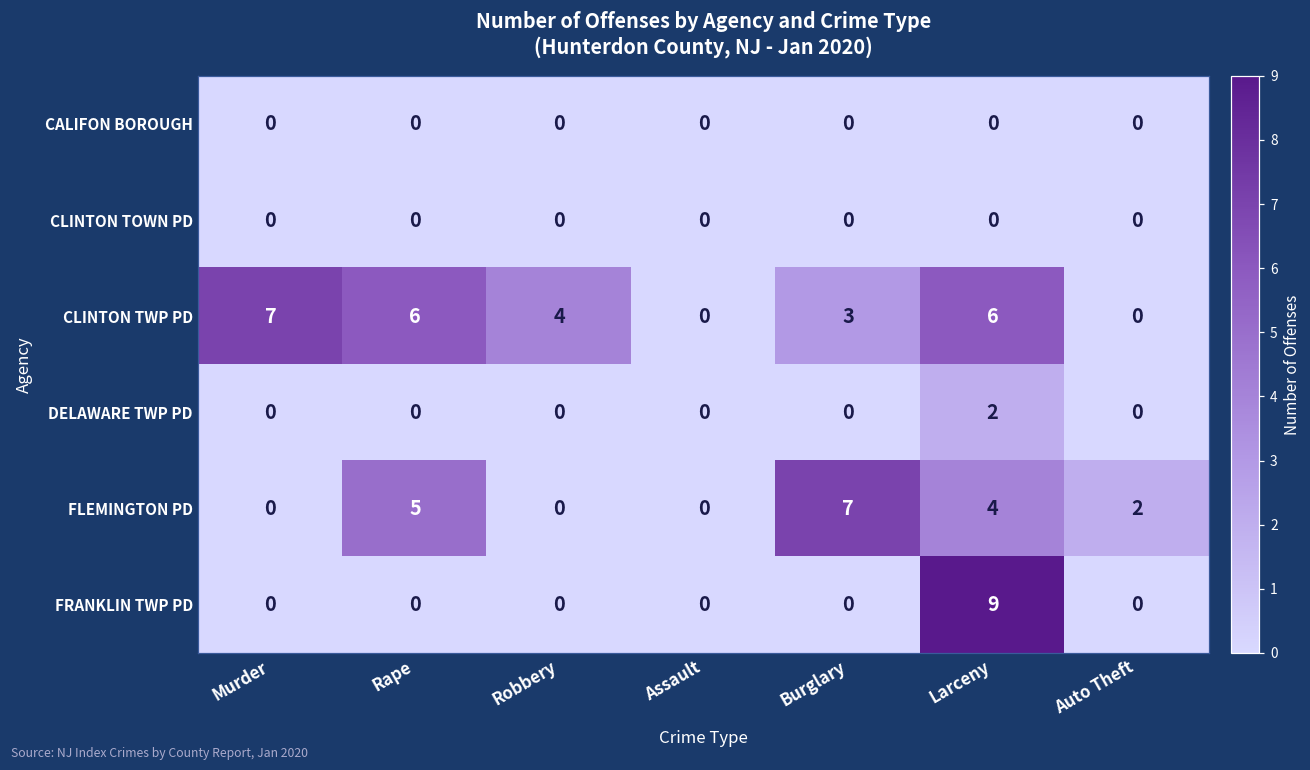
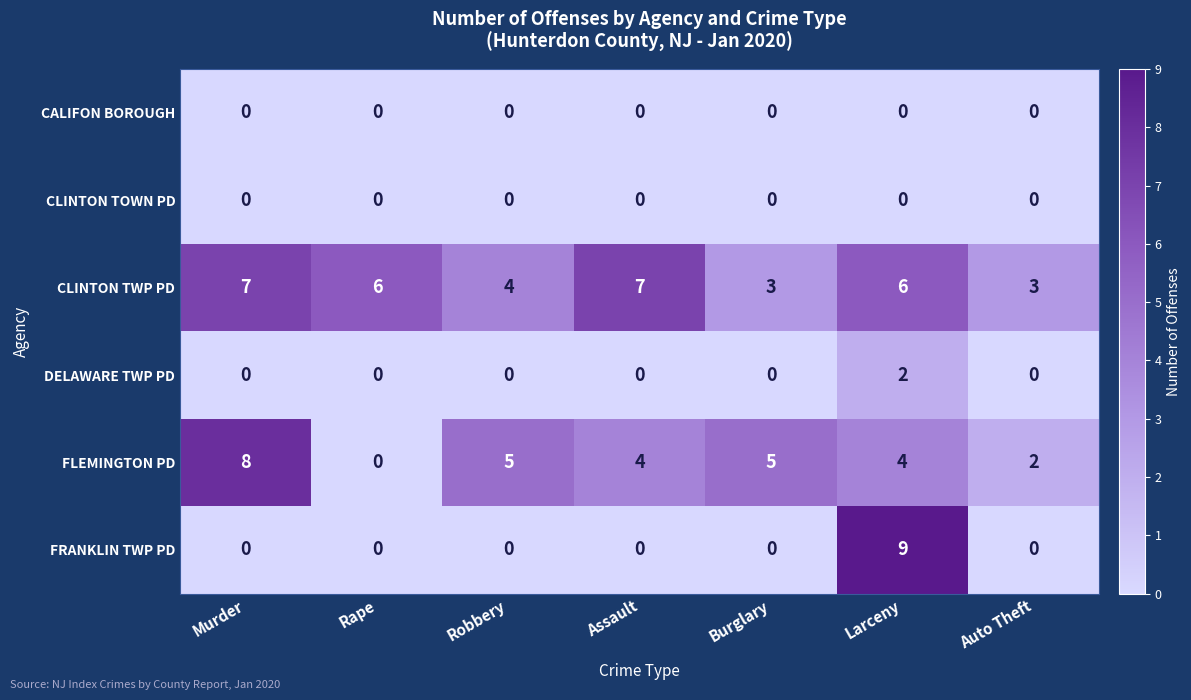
CLINTON TWP PD, Assault: 0 -> 7
CLINTON TWP PD, Auto Theft: 0 -> 3
FLEMINGTON PD, Murder: 0 -> 8
FLEMINGTON PD, Rape: 5 -> 0
FLEMINGTON PD, Robbery: 0 -> 5
FLEMINGTON PD, Assault: 0 -> 4
FLEMINGTON PD, Burglary: 7 -> 5
